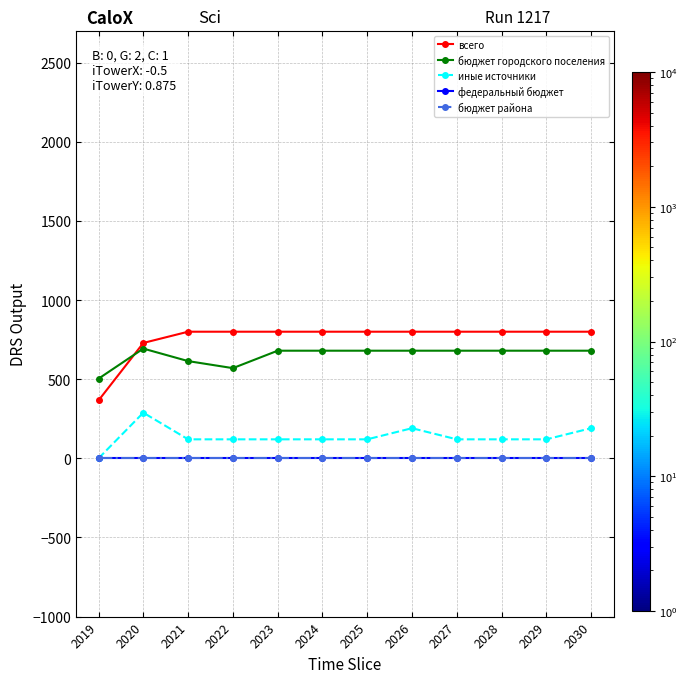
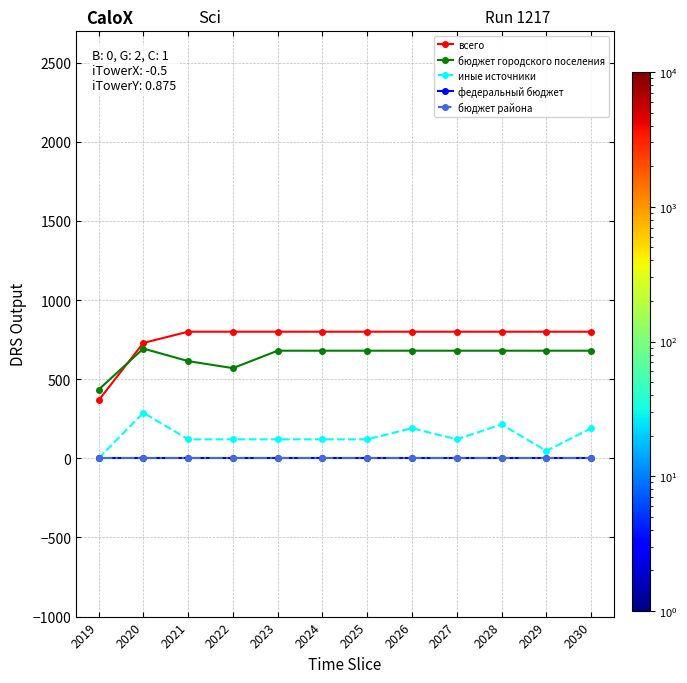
бюджет городского поселения, 2019: 500 -> 430
иные источники, 2028: 120 -> 210
иные источники, 2029: 120 -> 50
